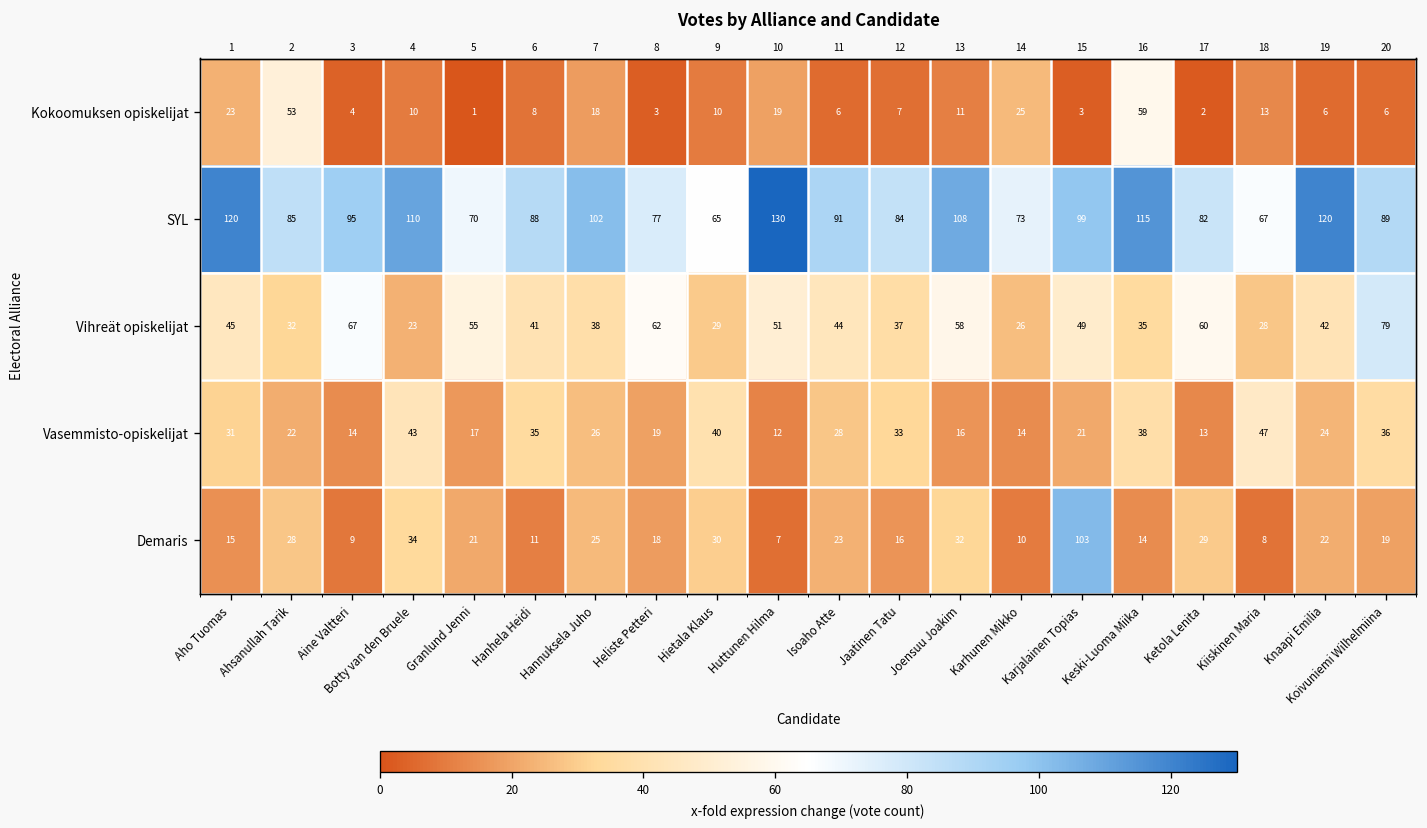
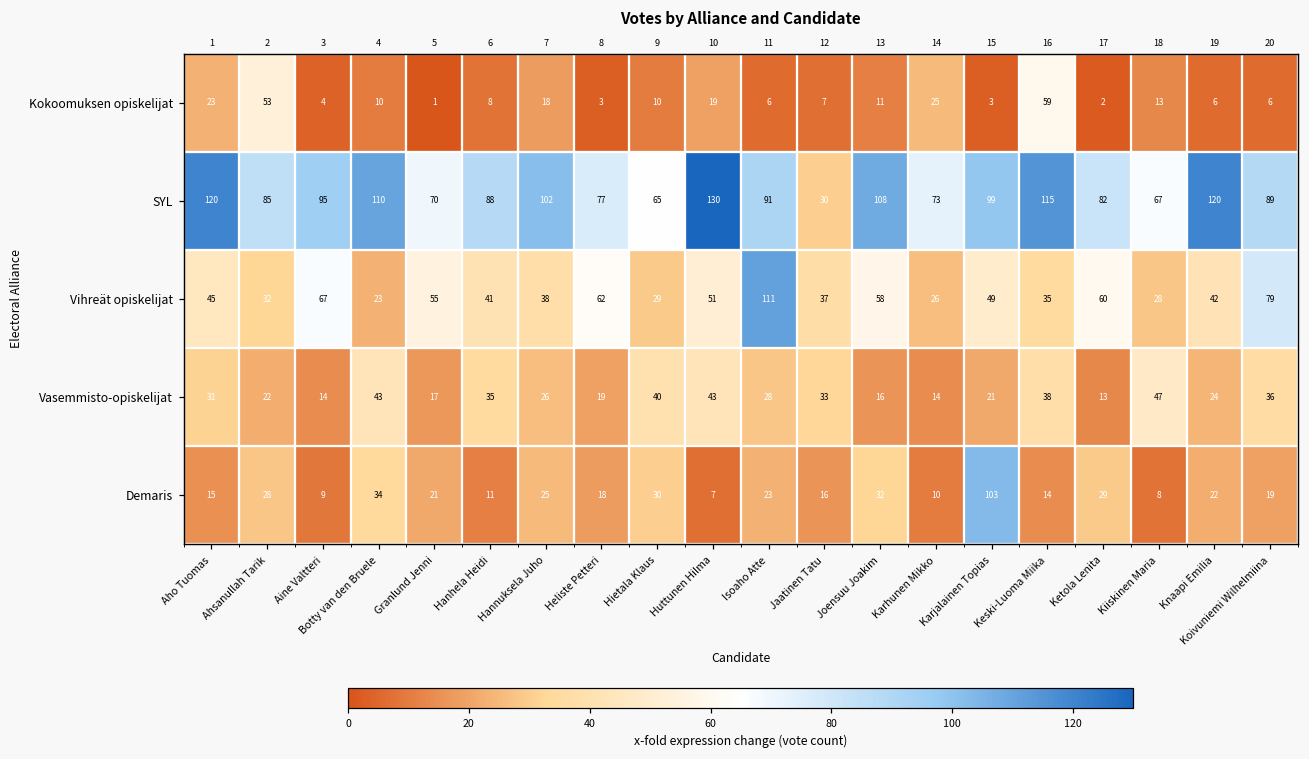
SYL, Jaatinen Tatu: 84 -> 30
Vihreät opiskelijat, Isoaho Atte: 44 -> 111
Vasemmisto-opiskelijat, Huttunen Hilma: 12 -> 43
